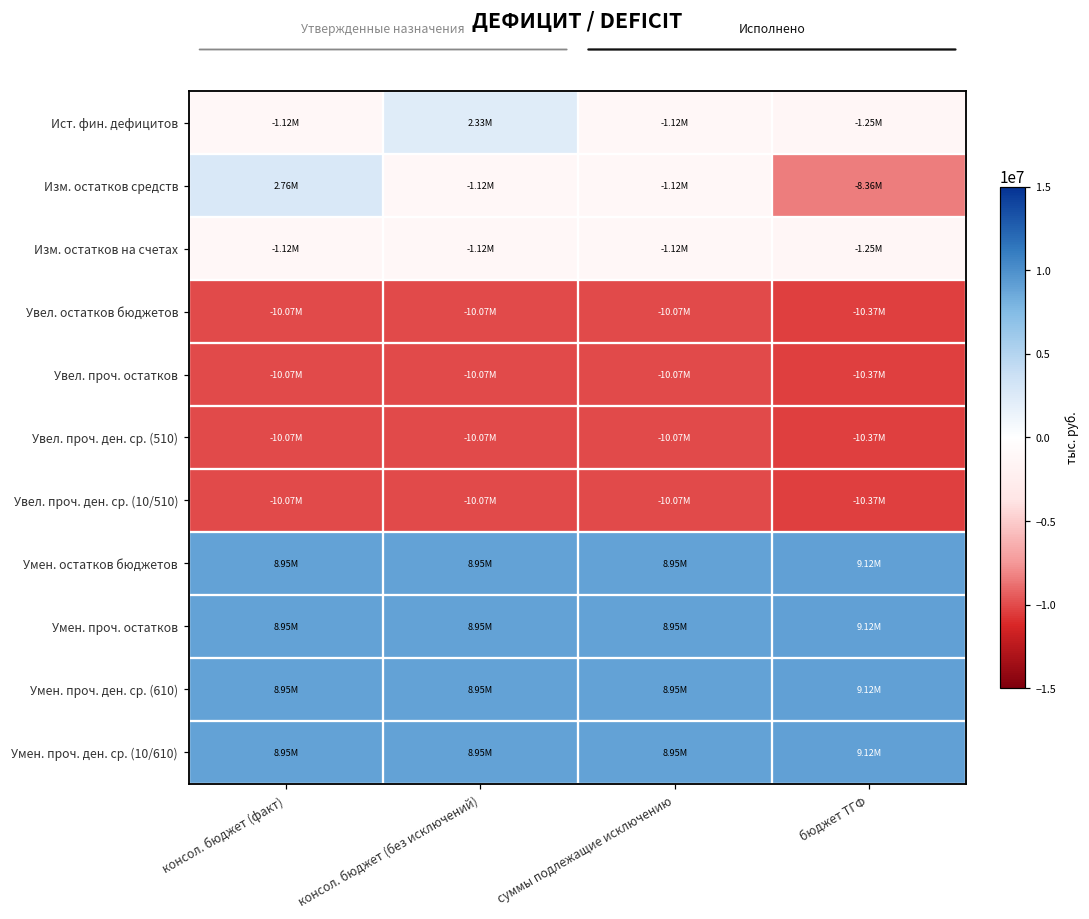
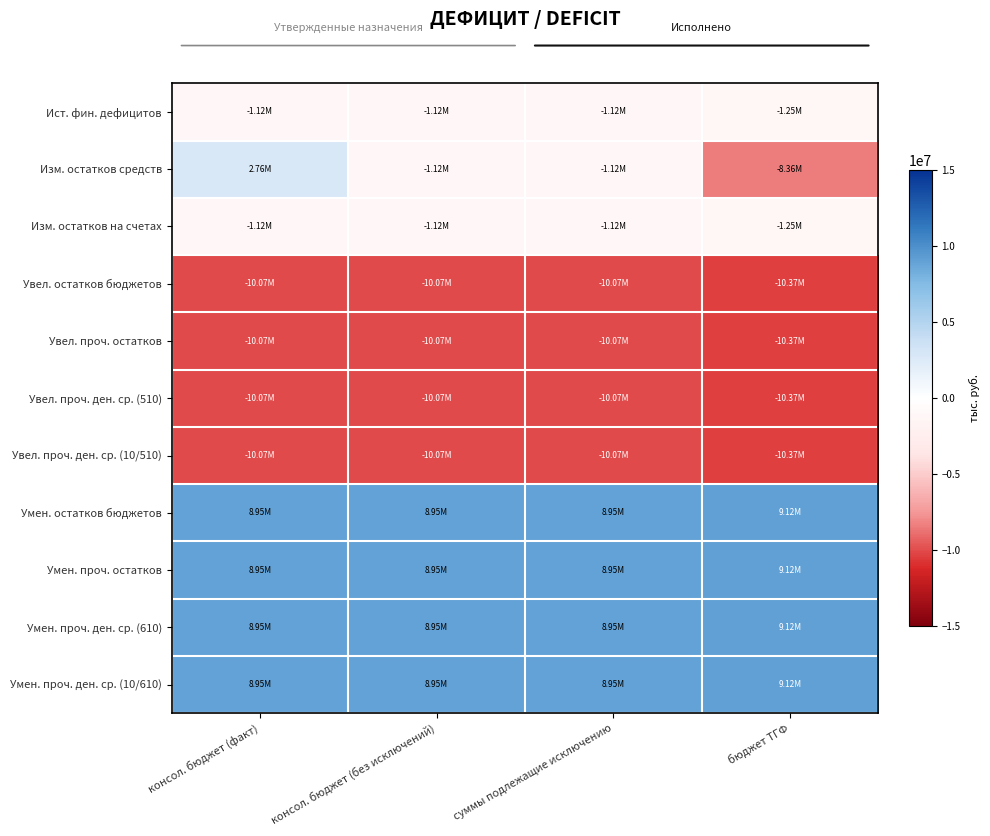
Ист. фин. дефицитов, консол. бюджет (без исключений): 2.33M -> -1.12M
